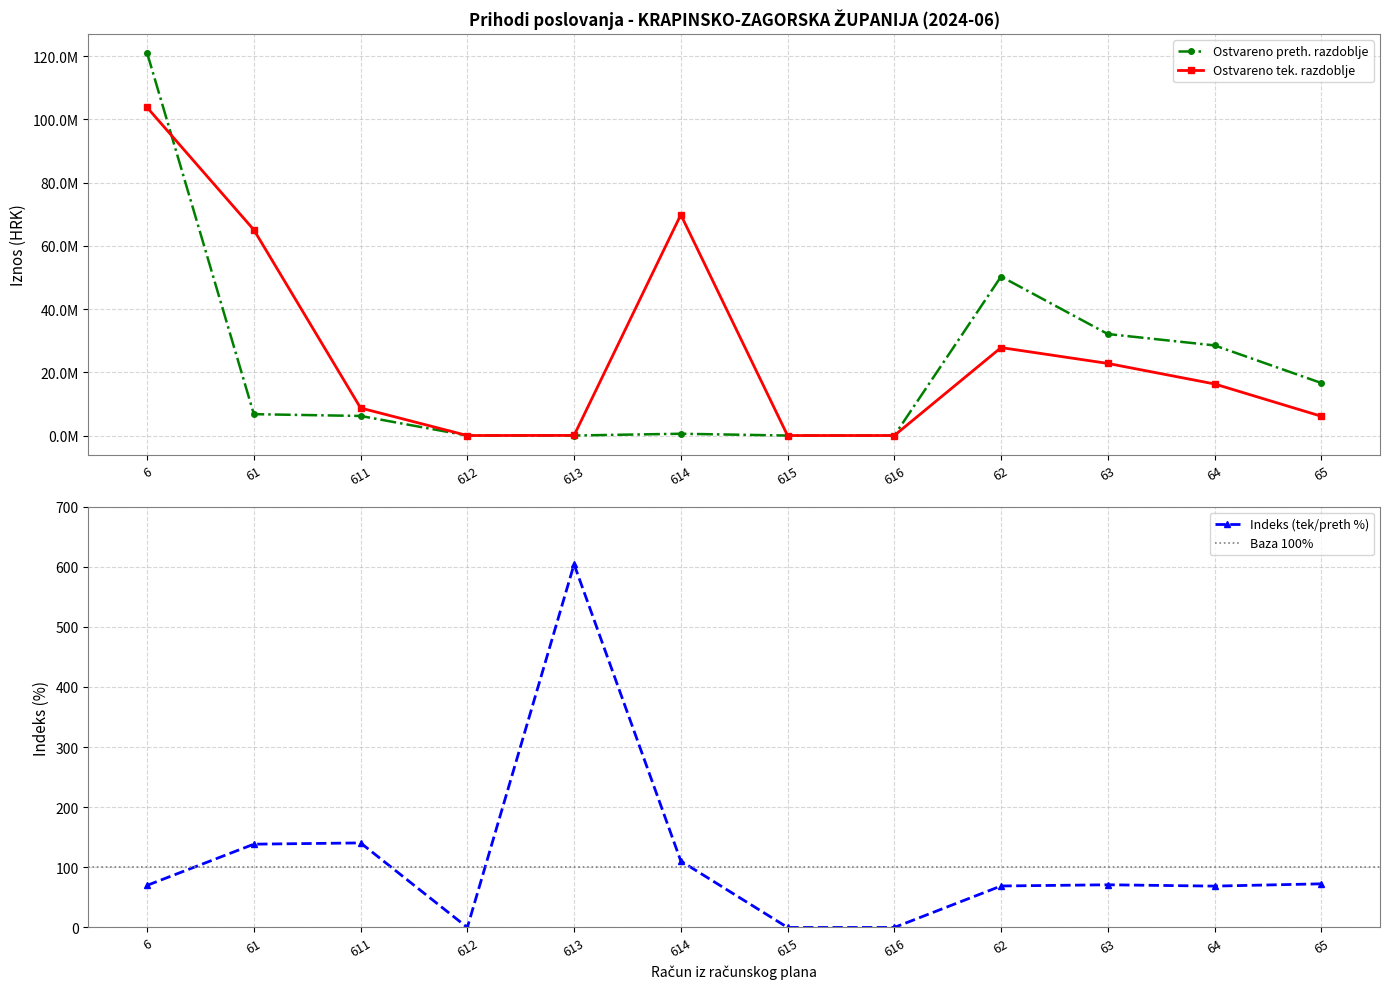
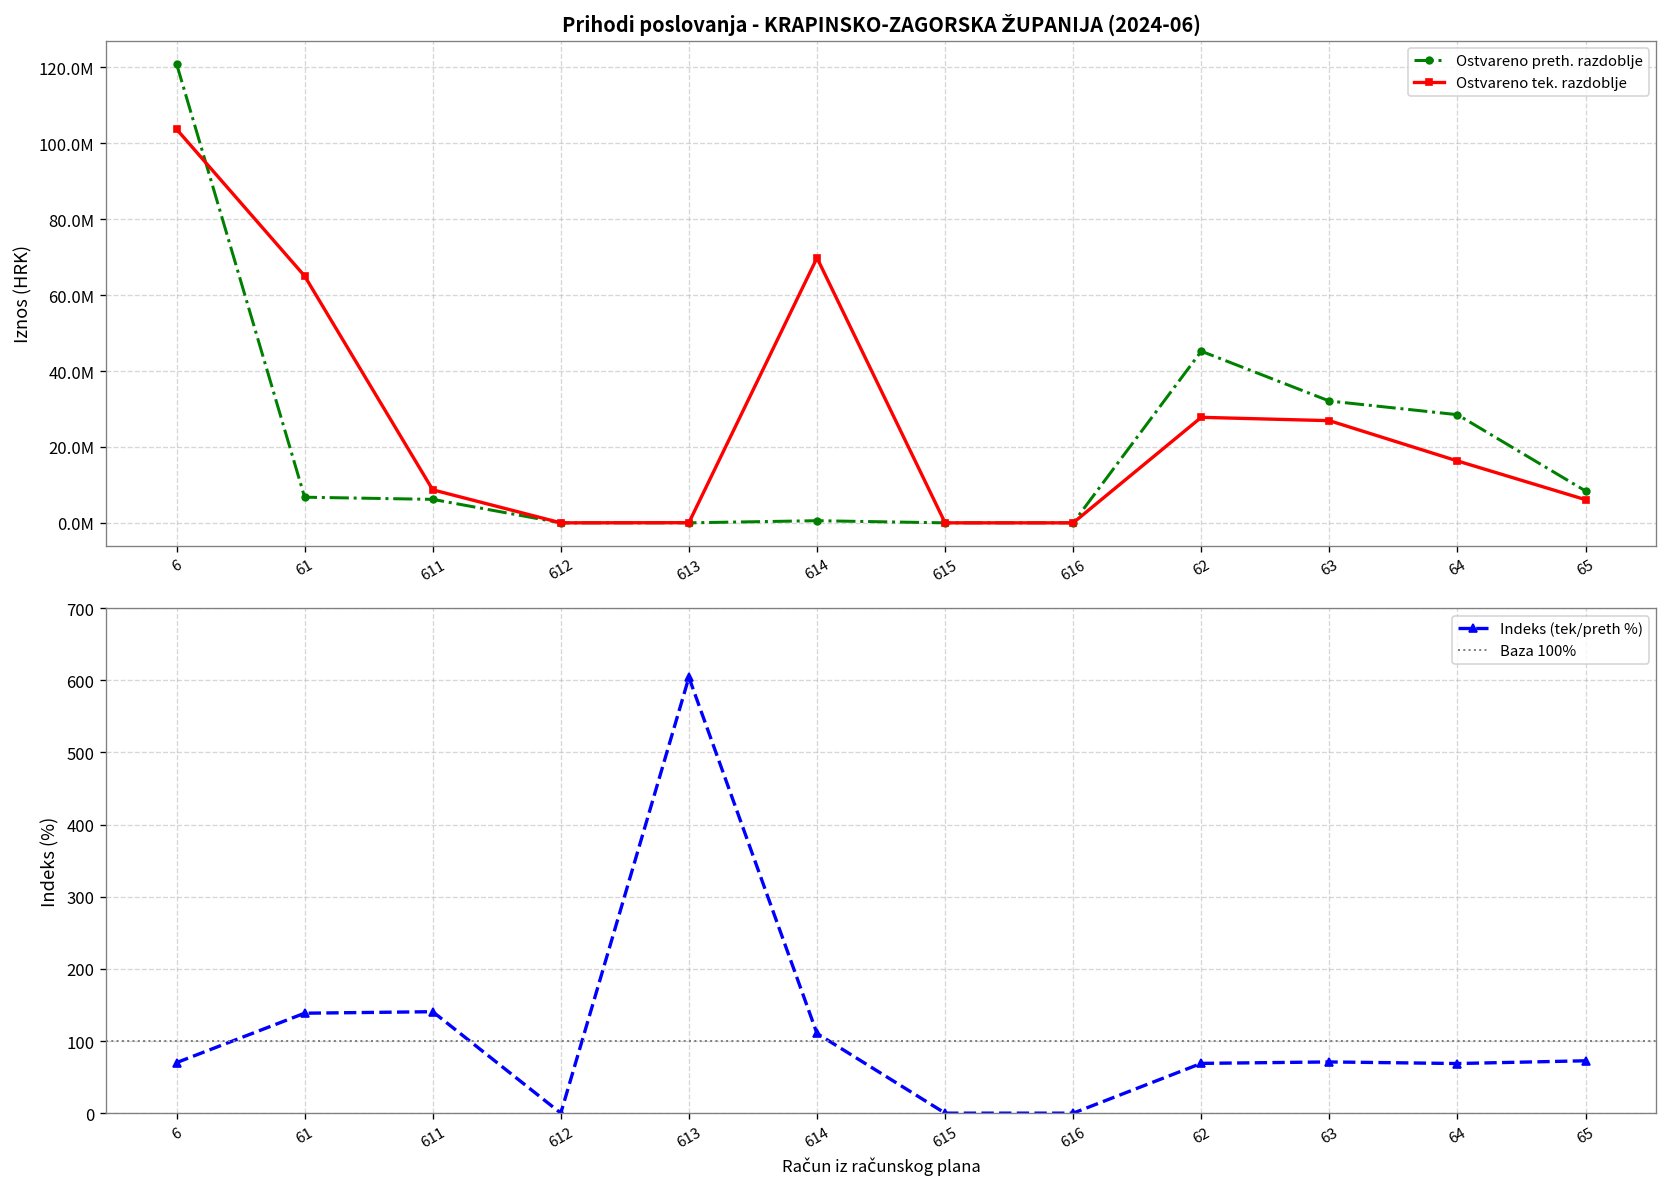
Prihodi poslovanja - KRAPINSKO-ZAGORSKA ŽUPANIJA (2024-06), Ostvareno preth. razdoblje, 62: 50000000 -> 45000000
Prihodi poslovanja - KRAPINSKO-ZAGORSKA ŽUPANIJA (2024-06), Ostvareno tek. razdoblje, 63: 23000000 -> 27000000
Prihodi poslovanja - KRAPINSKO-ZAGORSKA ŽUPANIJA (2024-06), Ostvareno preth. razdoblje, 65: 17000000 -> 8000000
